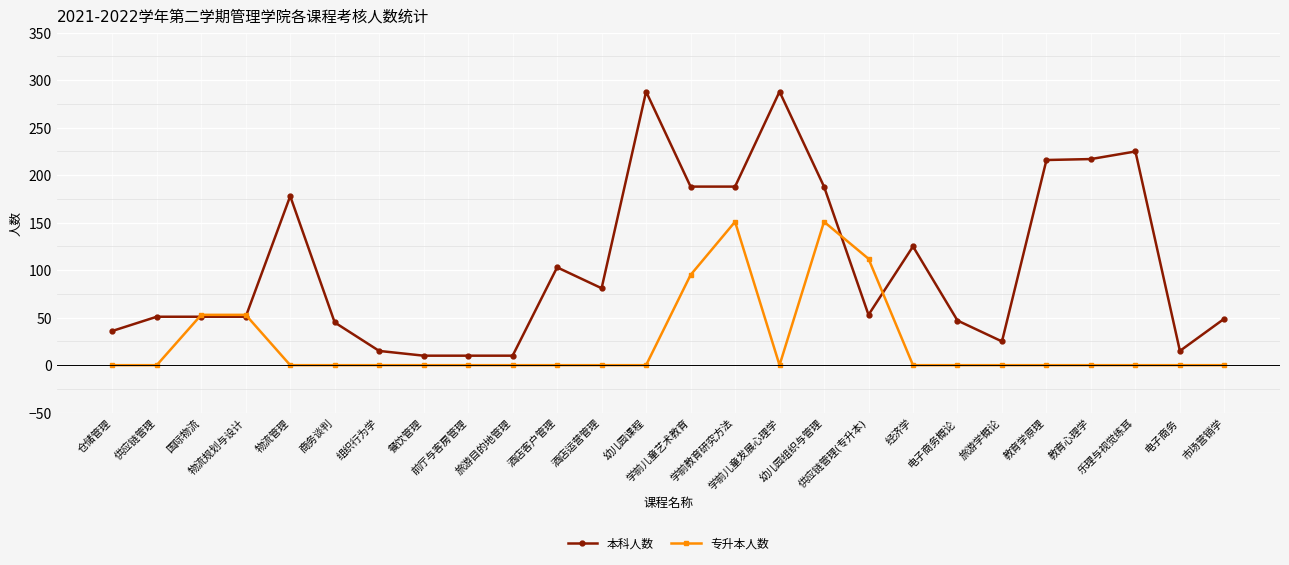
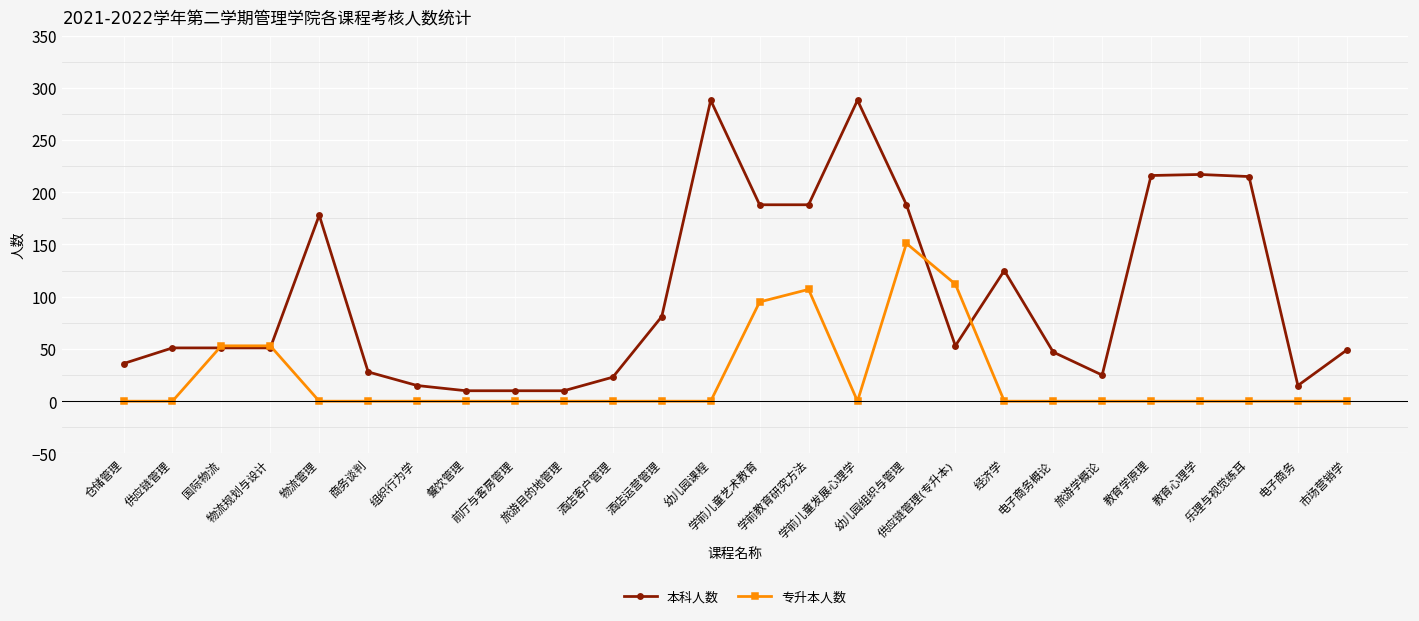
本科人数, 商务谈判: 50 -> 30
本科人数, 酒店客户管理: 100 -> 20
专升本人数, 学前教育研究方法: 150 -> 110
本科人数, 乐理与视觉练耳: 230 -> 220
